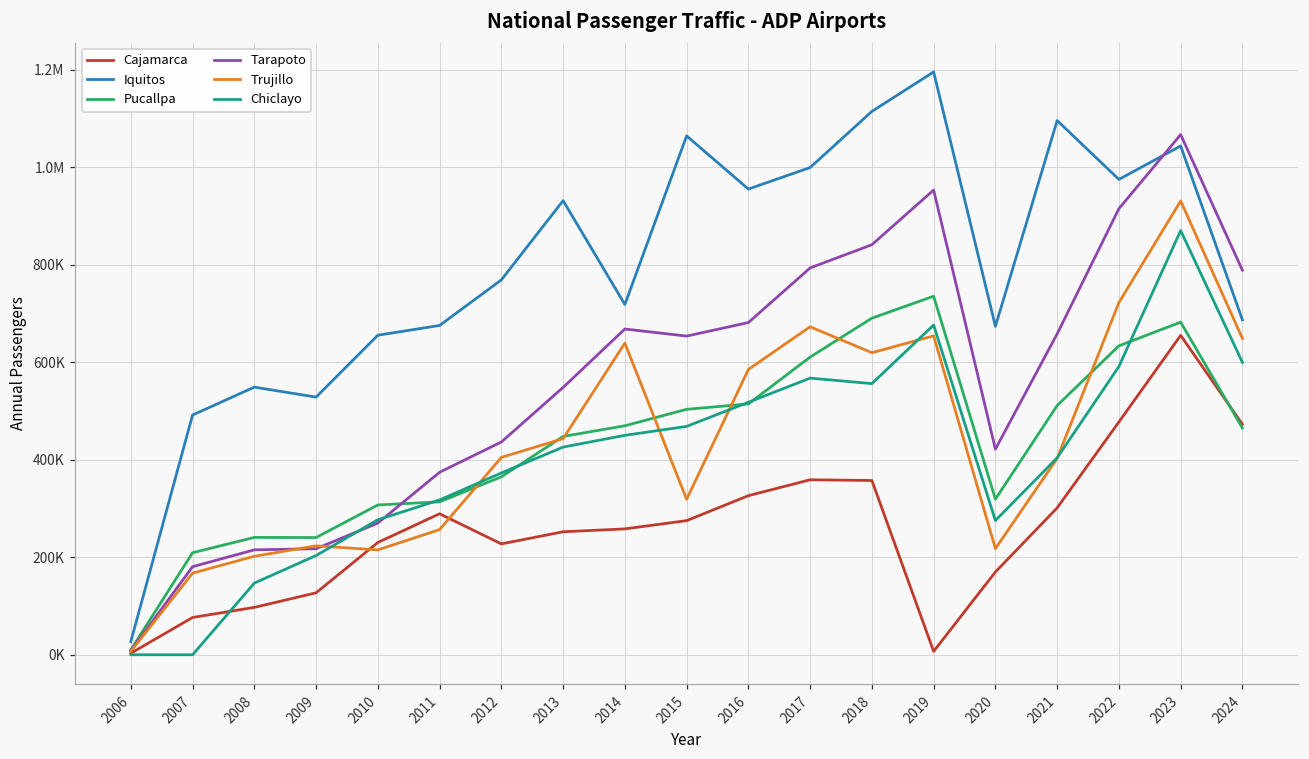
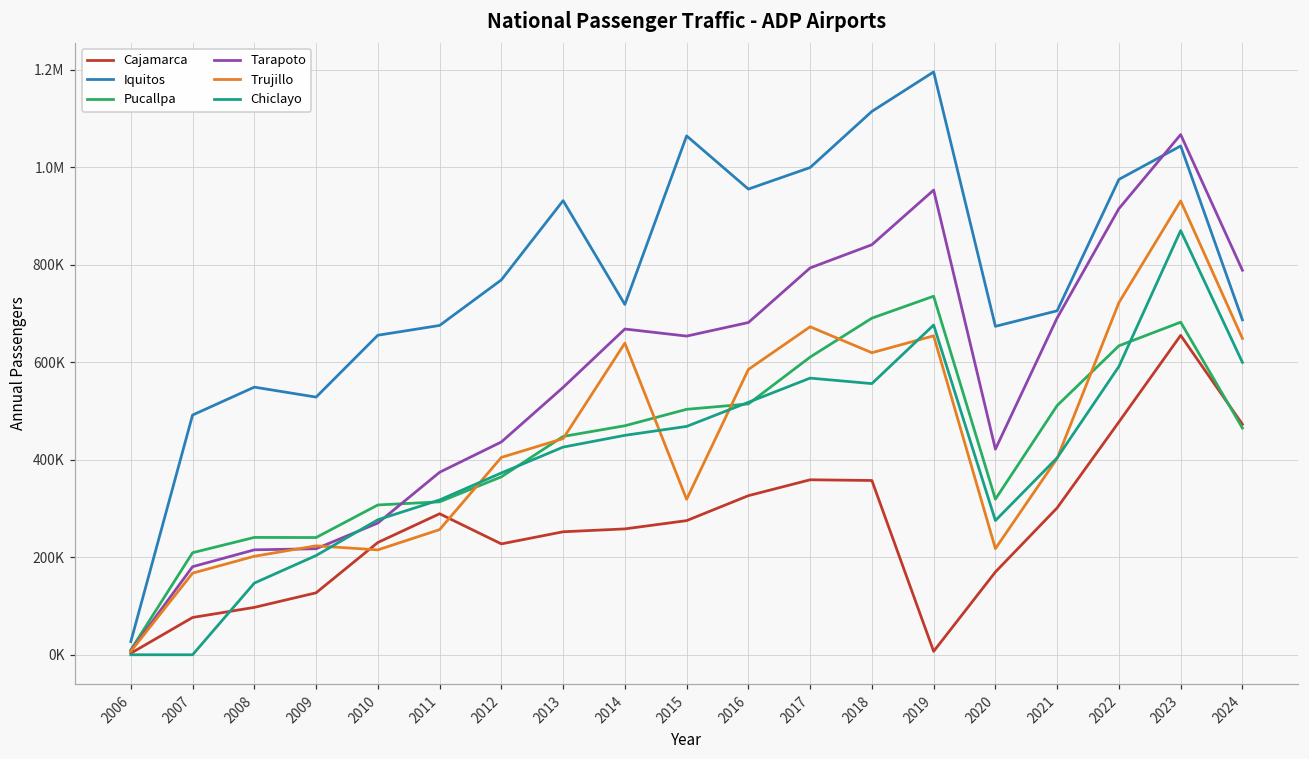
Iquitos, 2021: 1100000 -> 710000
Tarapoto, 2021: 660000 -> 690000
